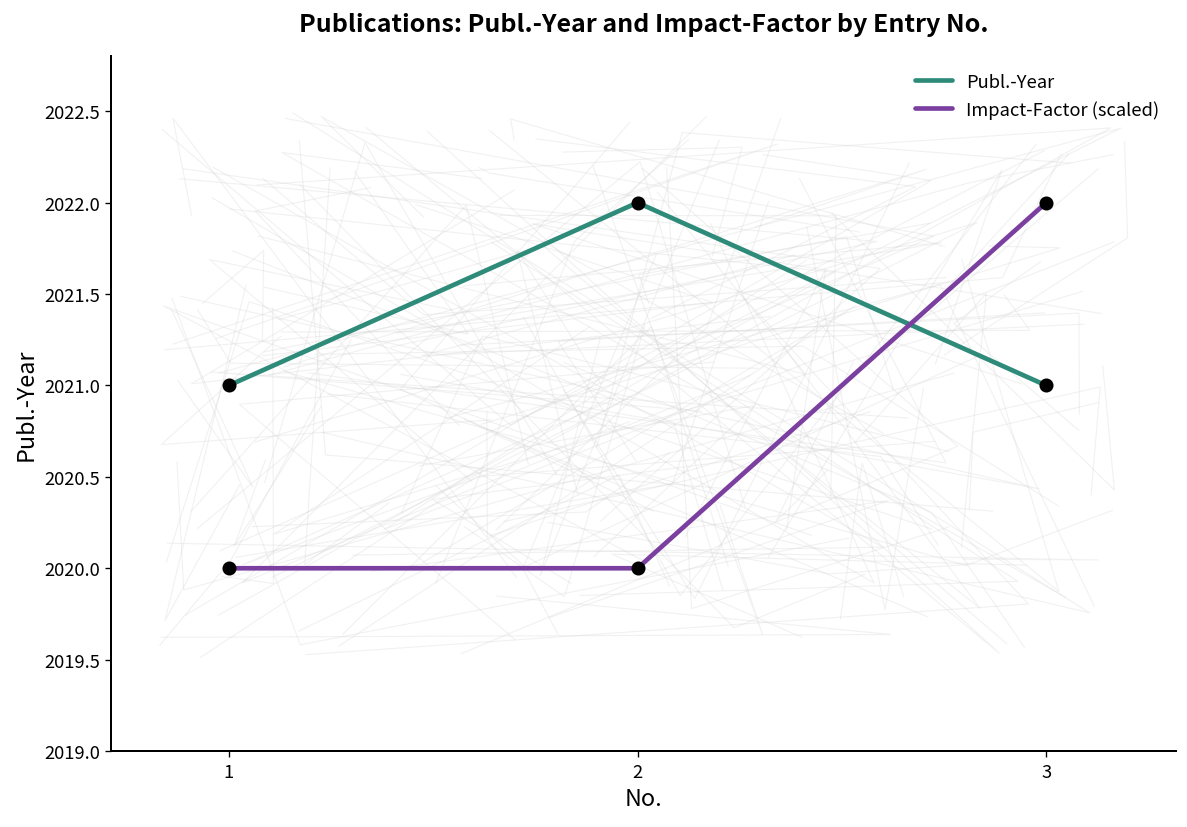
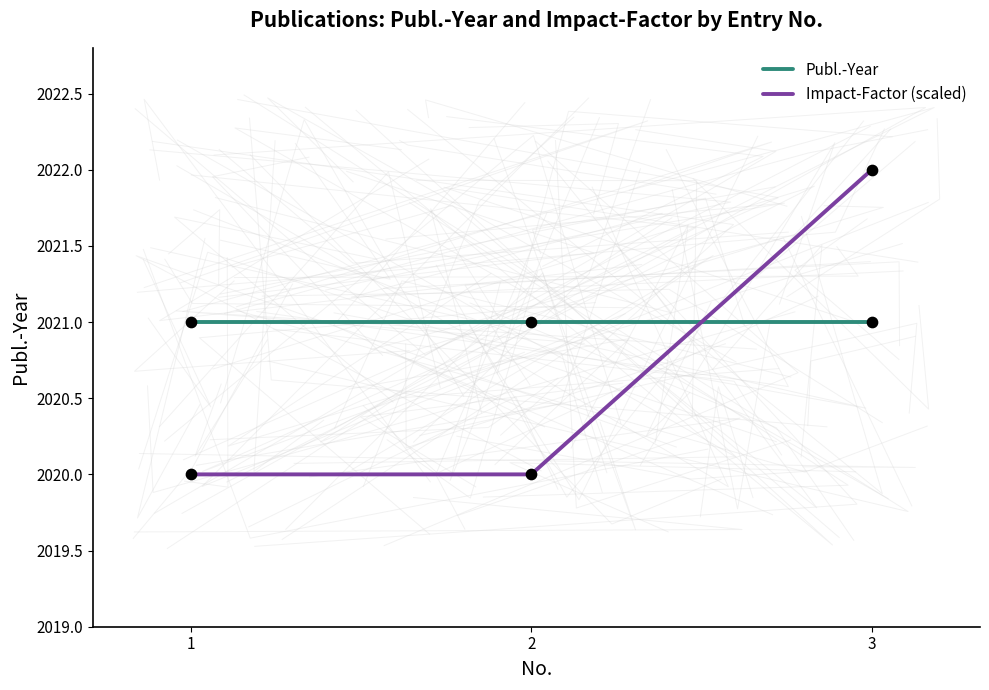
Publ.-Year, 2: 2022 -> 2021
